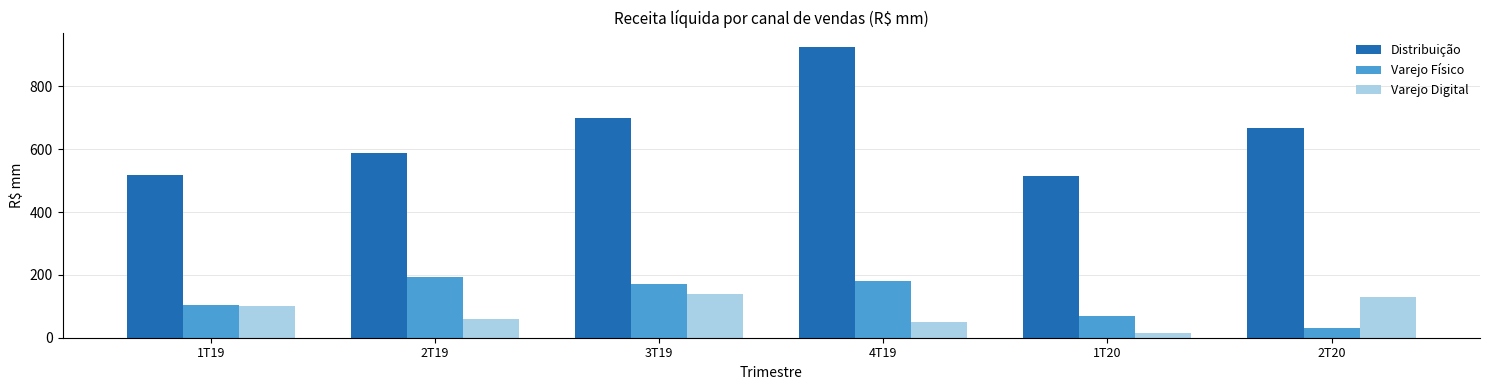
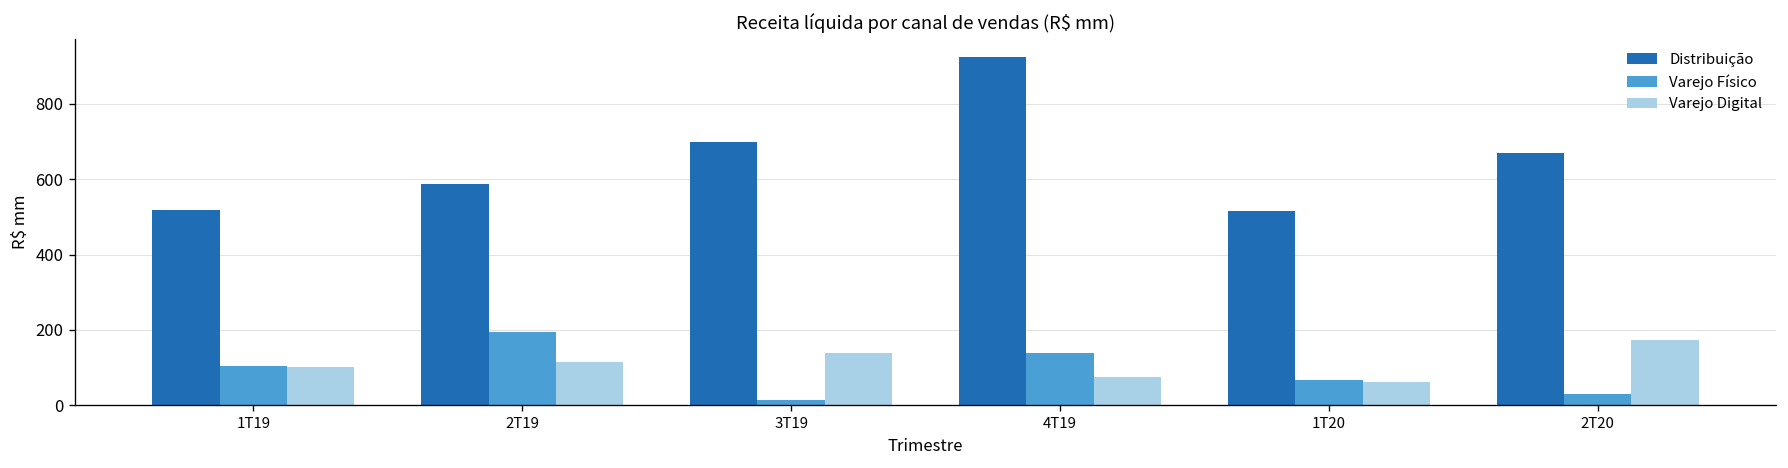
Varejo Digital, 2T19: 60 -> 110
Varejo Físico, 3T19: 170 -> 10
Varejo Físico, 4T19: 180 -> 140
Varejo Digital, 4T19: 50 -> 80
Varejo Digital, 1T20: 20 -> 60
Varejo Digital, 2T20: 130 -> 170
